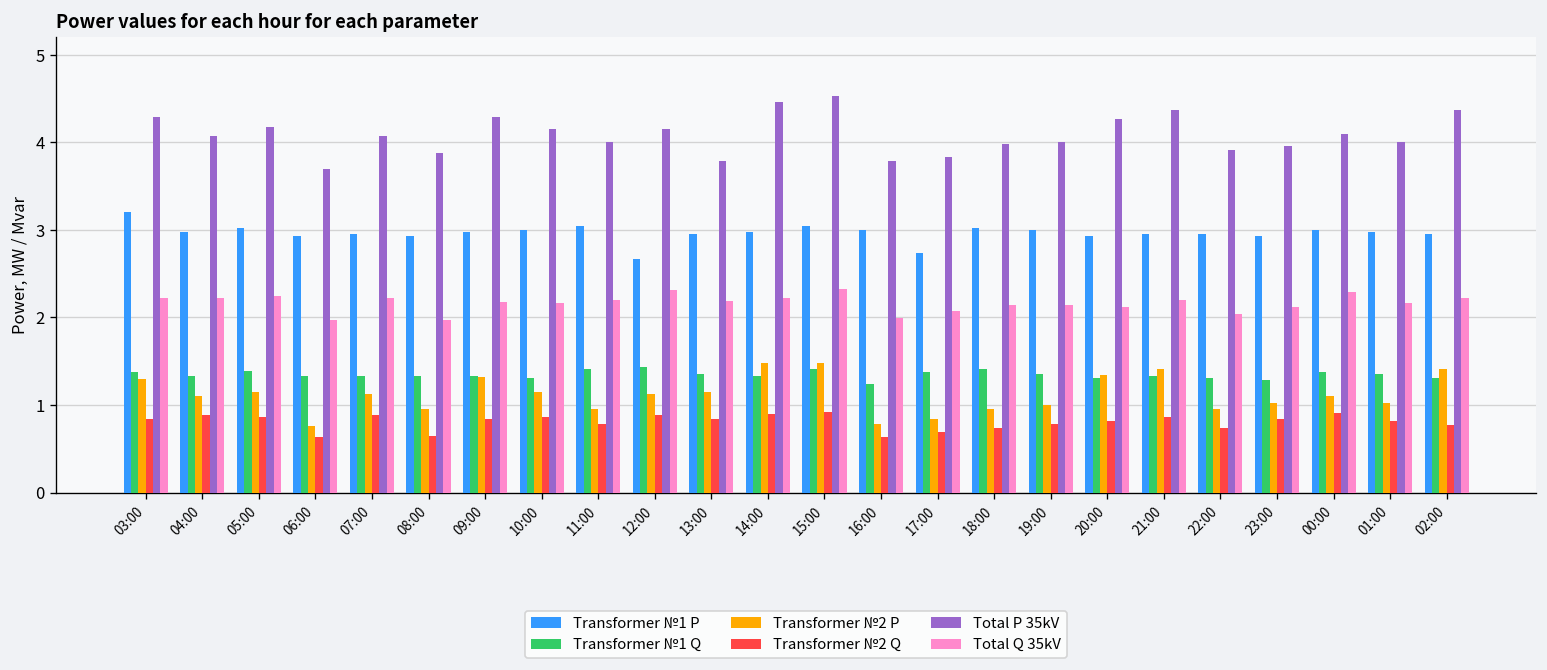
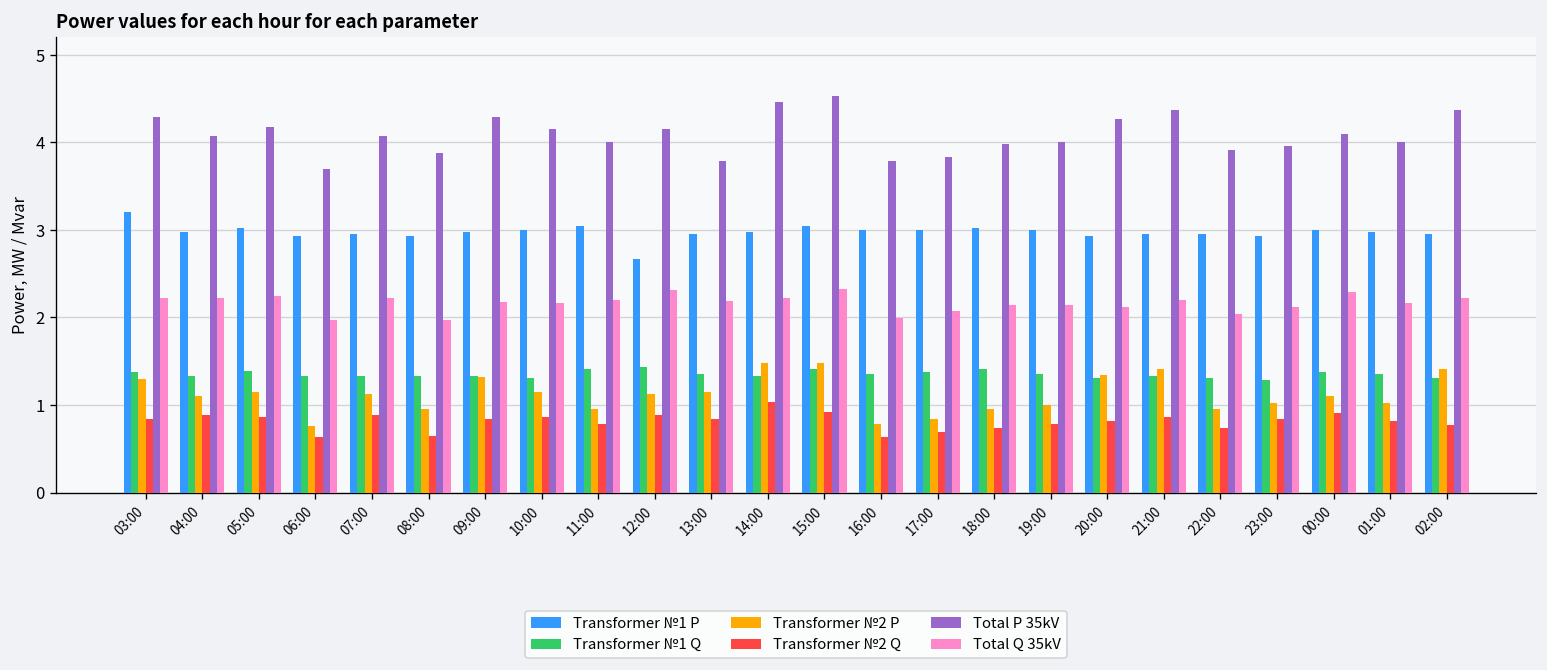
Transformer №2 Q, 14:00: 0.9 -> 1.0
Transformer №1 Q, 16:00: 1.2 -> 1.4
Transformer №1 P, 17:00: 2.7 -> 3.0
